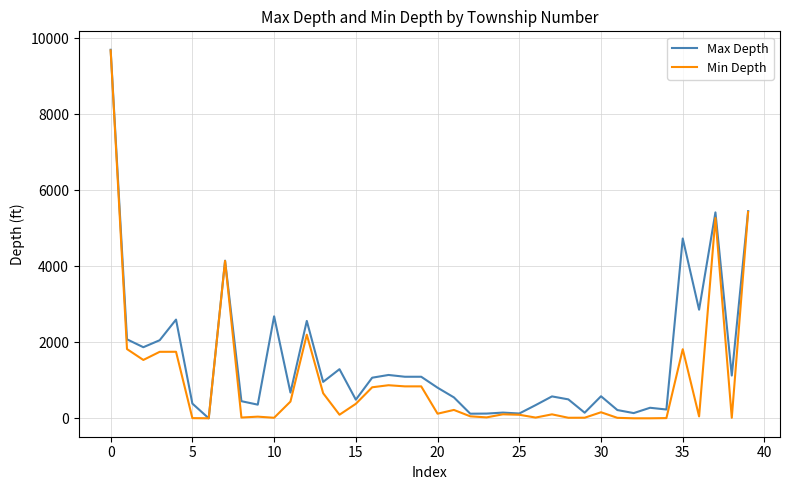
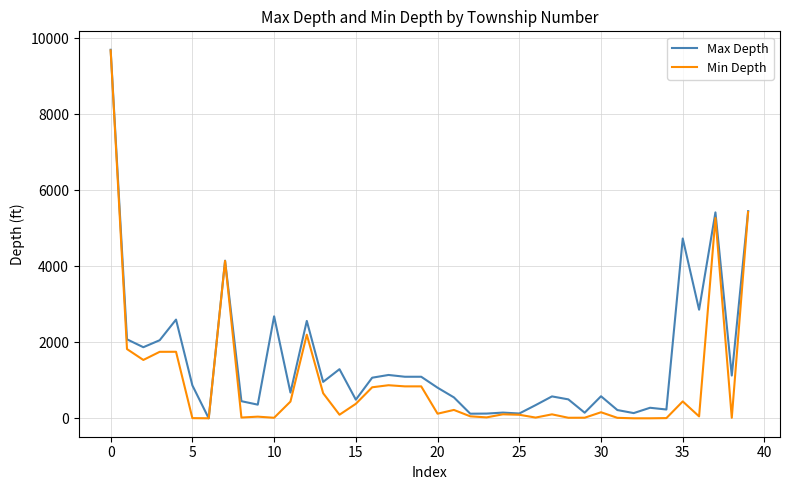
Max Depth, 5: 400 -> 900
Min Depth, 35: 1800 -> 400
